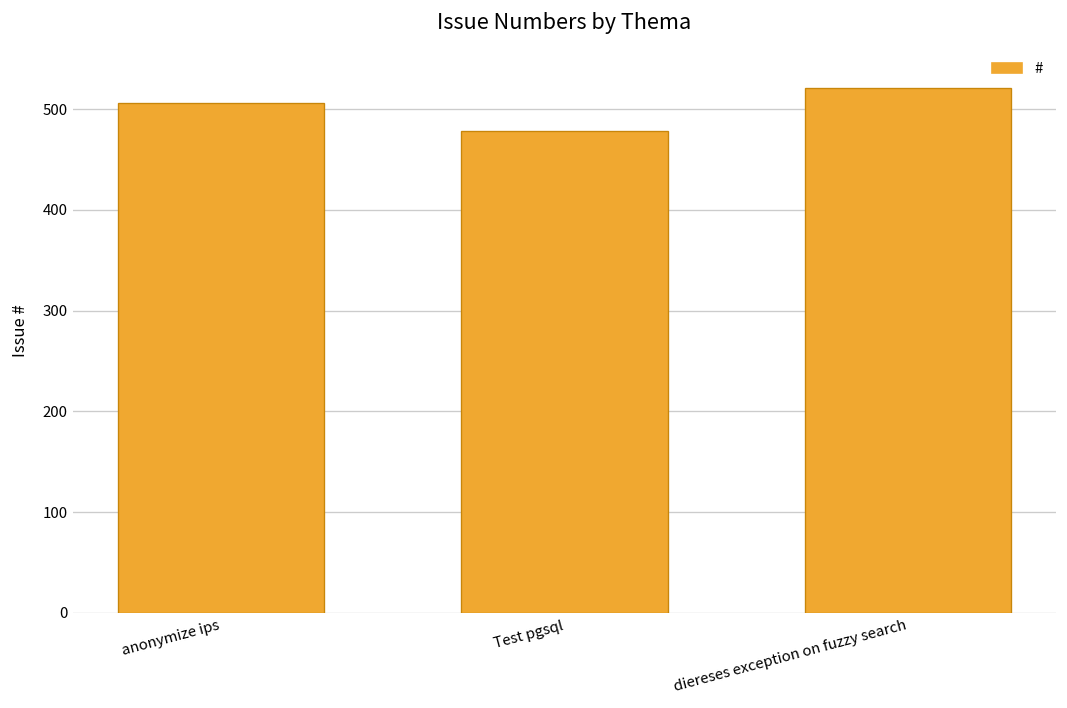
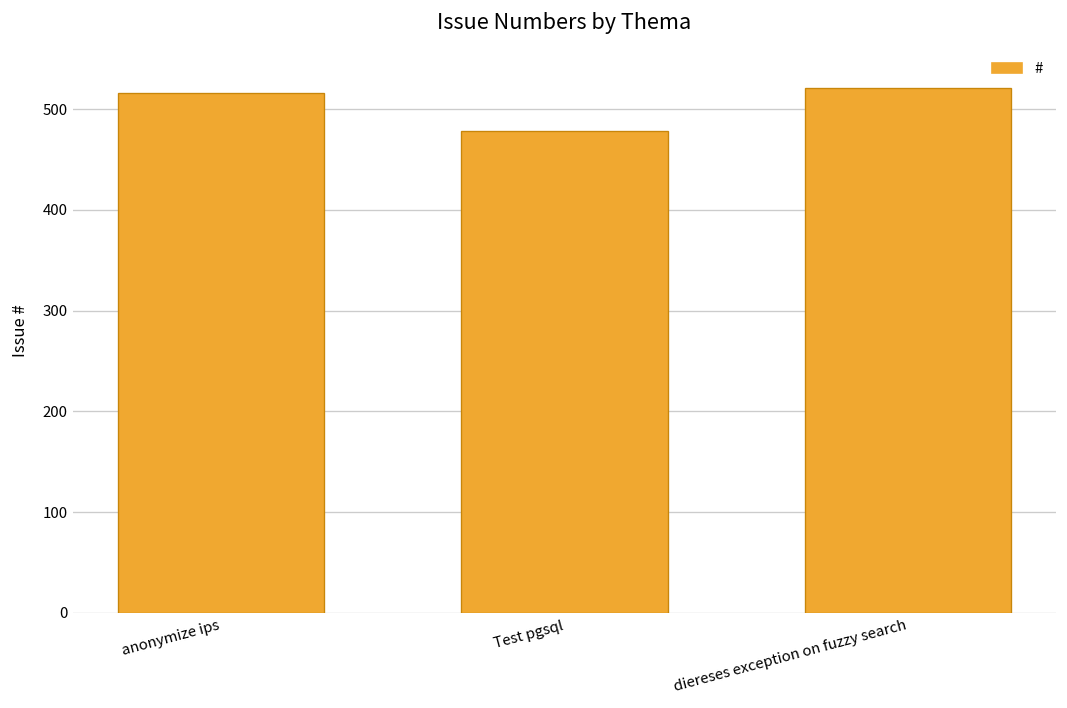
anonymize ips: 510 -> 520
